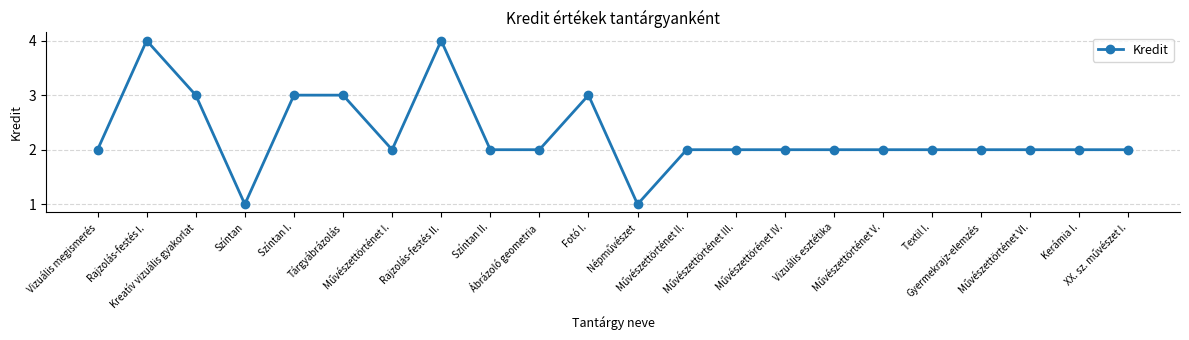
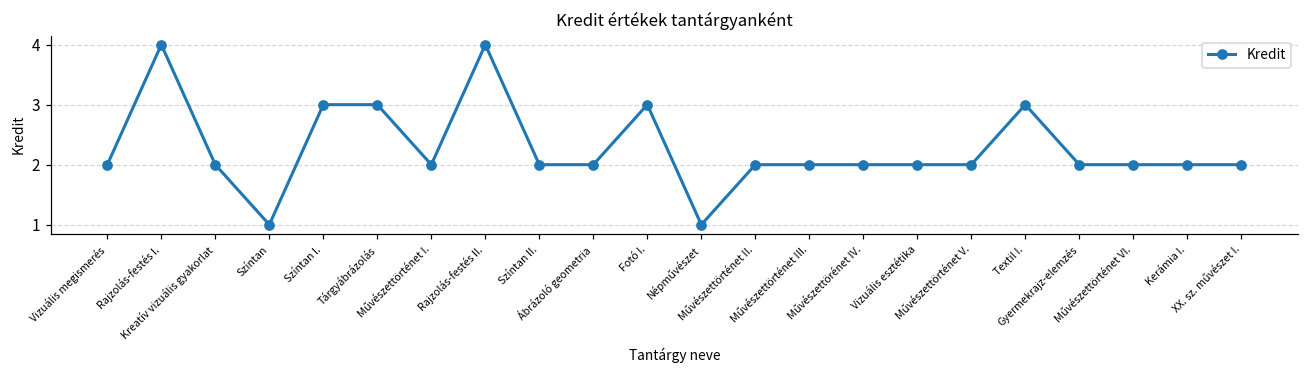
Kreatív vizuális gyakorlat: 3 -> 2
Textil I.: 2 -> 3
